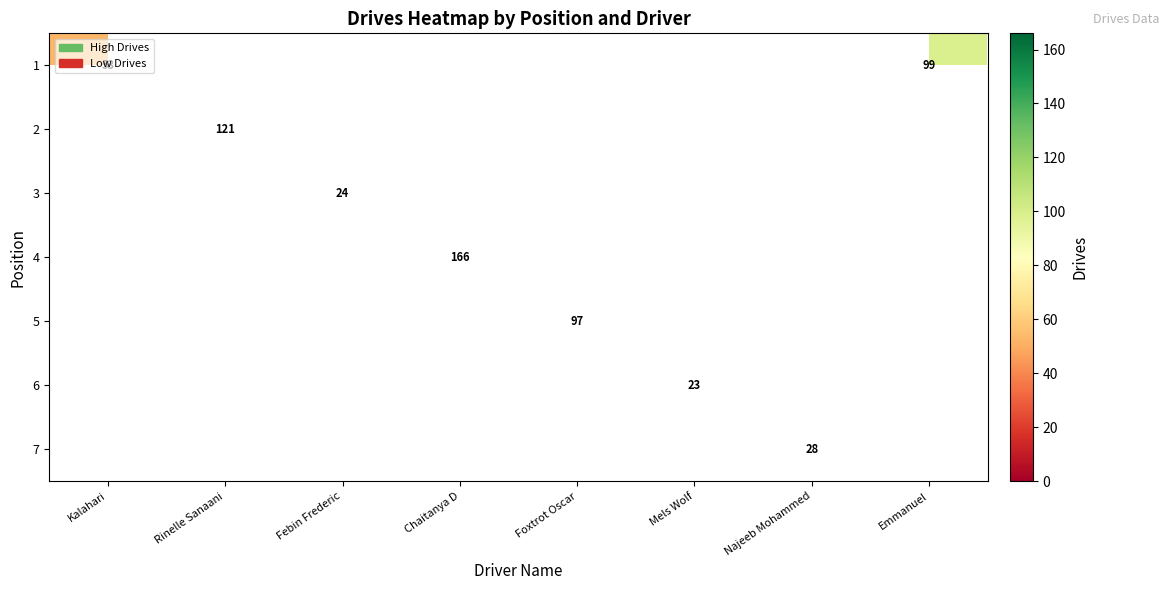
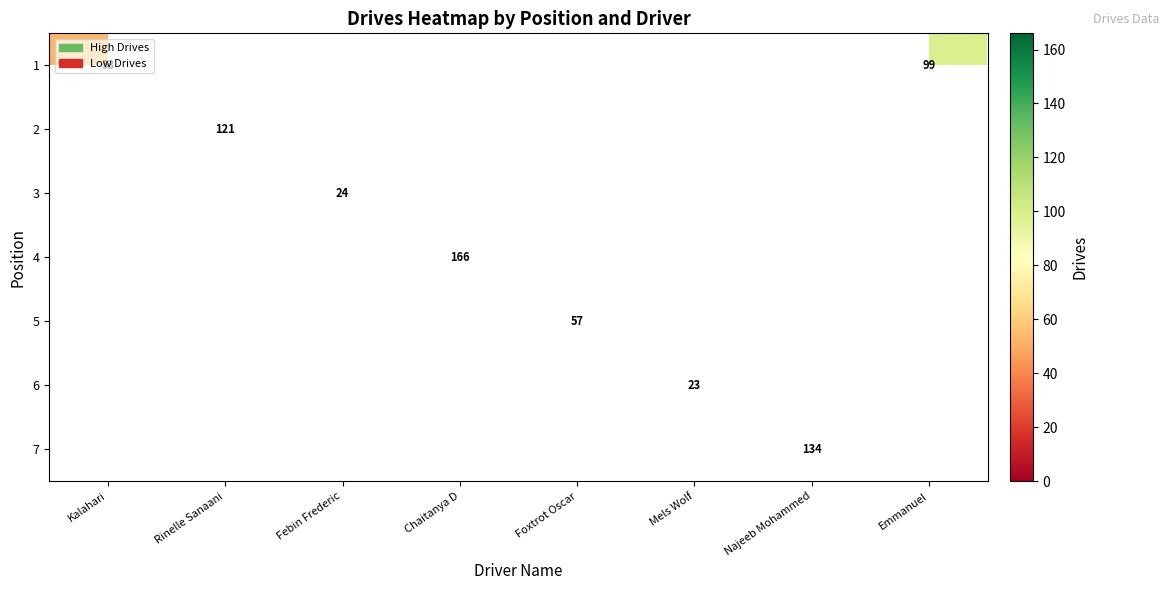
5, Foxtrot Oscar: 97 -> 57
7, Najeeb Mohammed: 28 -> 134
